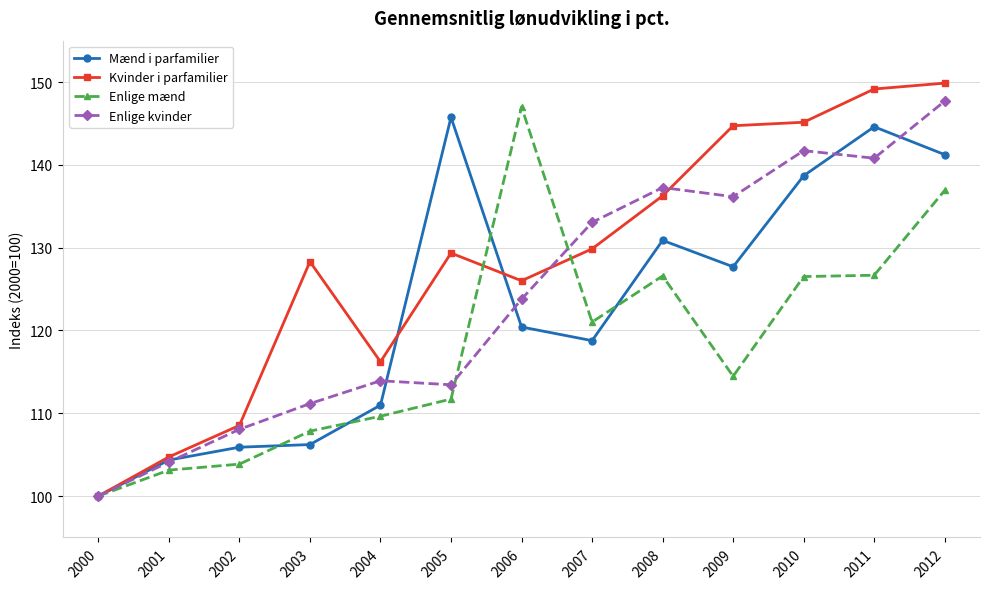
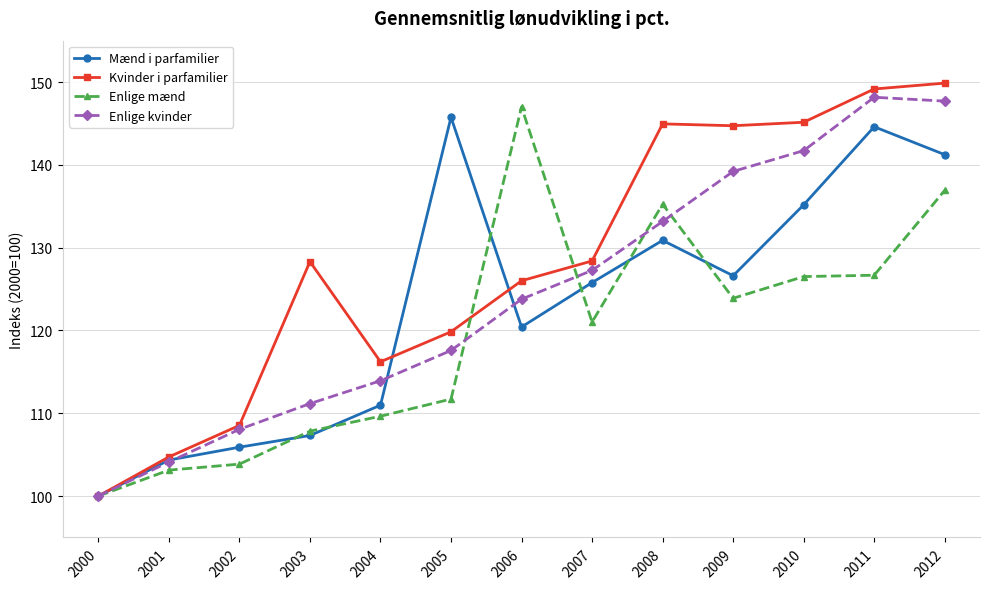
Mænd i parfamilier, 2003: 106 -> 107
Kvinder i parfamilier, 2005: 129 -> 120
Enlige kvinder, 2005: 113 -> 118
Mænd i parfamilier, 2007: 119 -> 126
Kvinder i parfamilier, 2007: 130 -> 128
Enlige kvinder, 2007: 133 -> 127
Kvinder i parfamilier, 2008: 136 -> 145
Enlige mænd, 2008: 127 -> 135
Enlige kvinder, 2008: 137 -> 133
Mænd i parfamilier, 2009: 128 -> 127
Enlige mænd, 2009: 114 -> 124
Enlige kvinder, 2009: 136 -> 139
Mænd i parfamilier, 2010: 139 -> 135
Enlige kvinder, 2011: 141 -> 148
